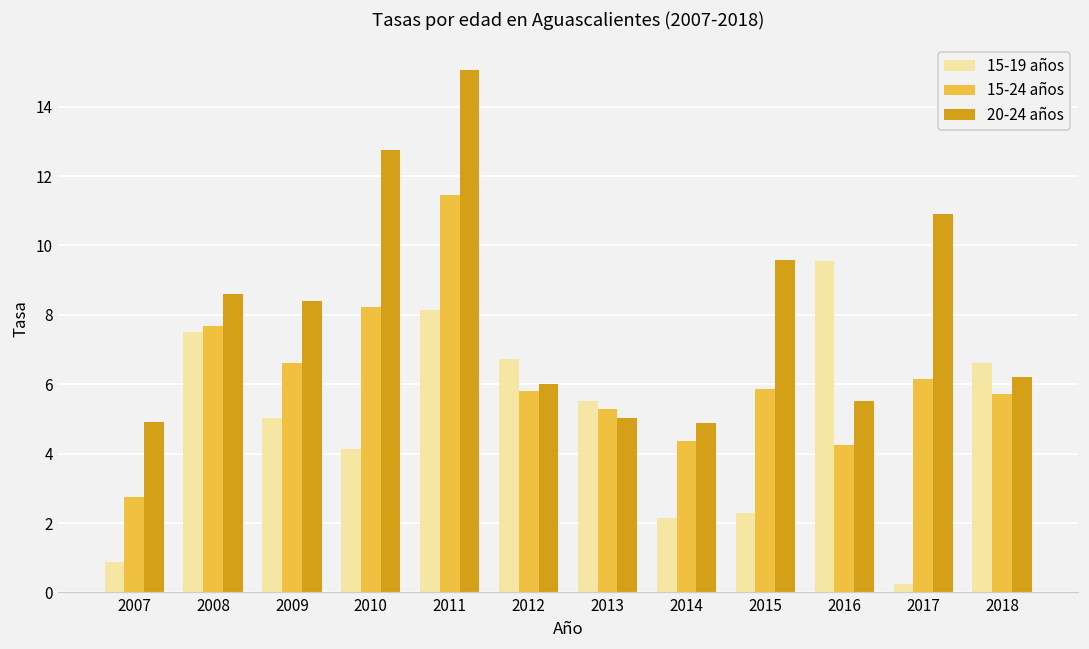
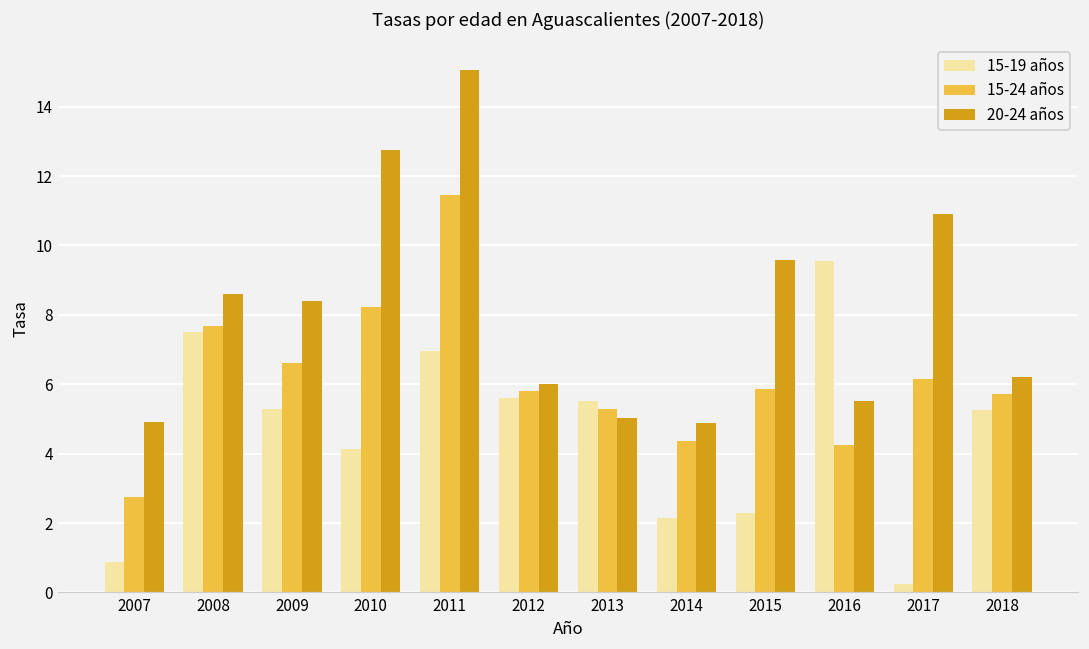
15-19 años, 2009: 5.0 -> 5.3
15-19 años, 2011: 8.1 -> 7.0
15-19 años, 2012: 6.7 -> 5.6
15-19 años, 2018: 6.6 -> 5.3
